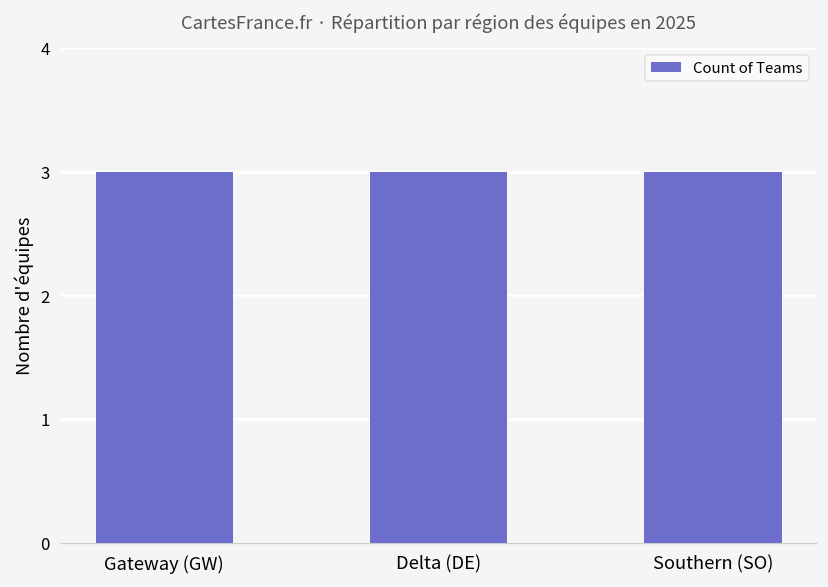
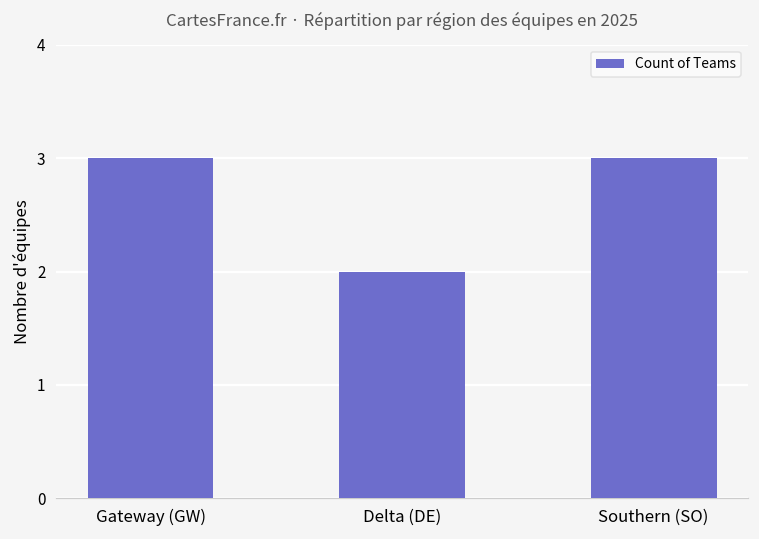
Delta (DE): 3 -> 2
